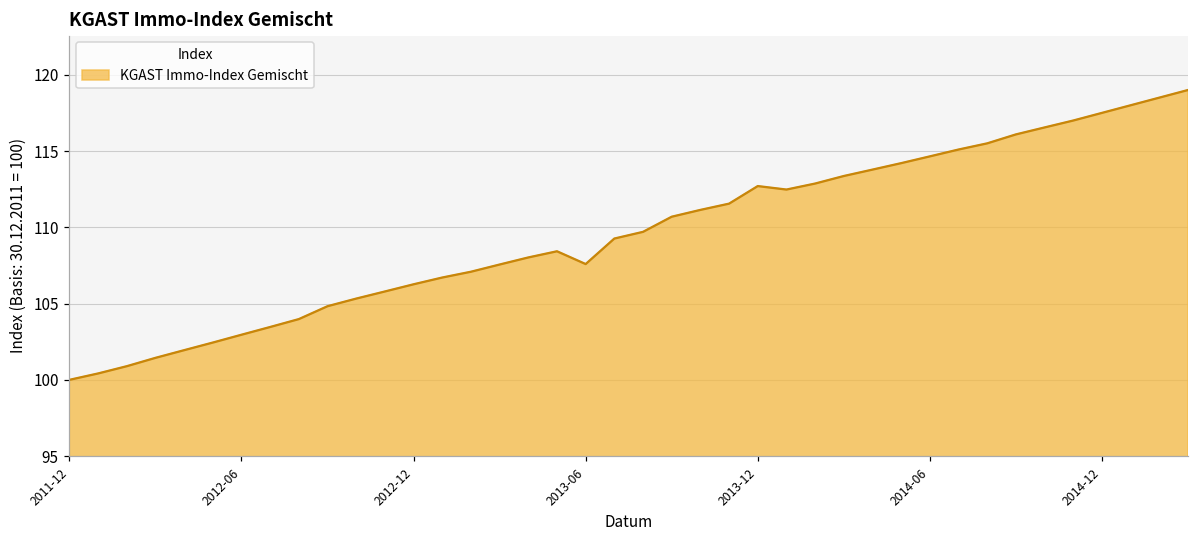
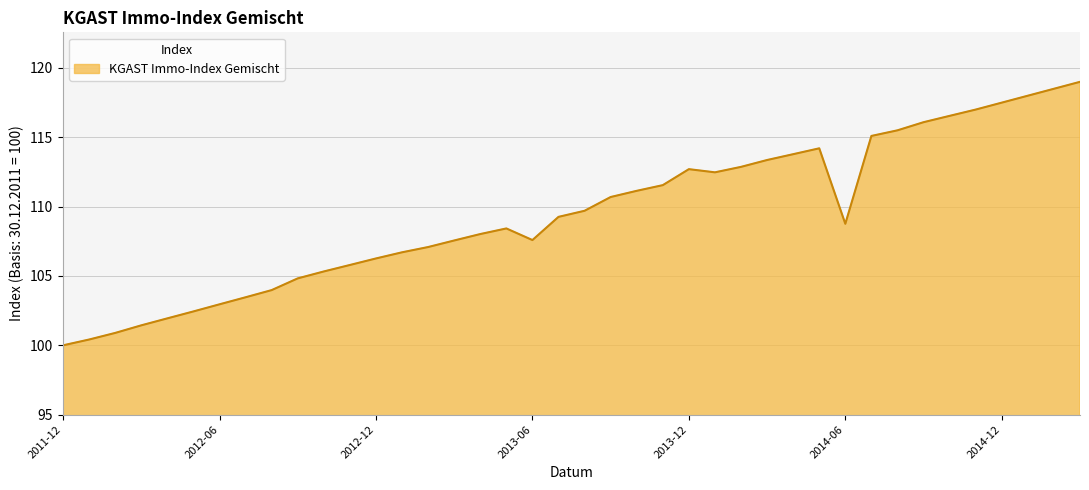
2014-06: 114.6 -> 108.8
